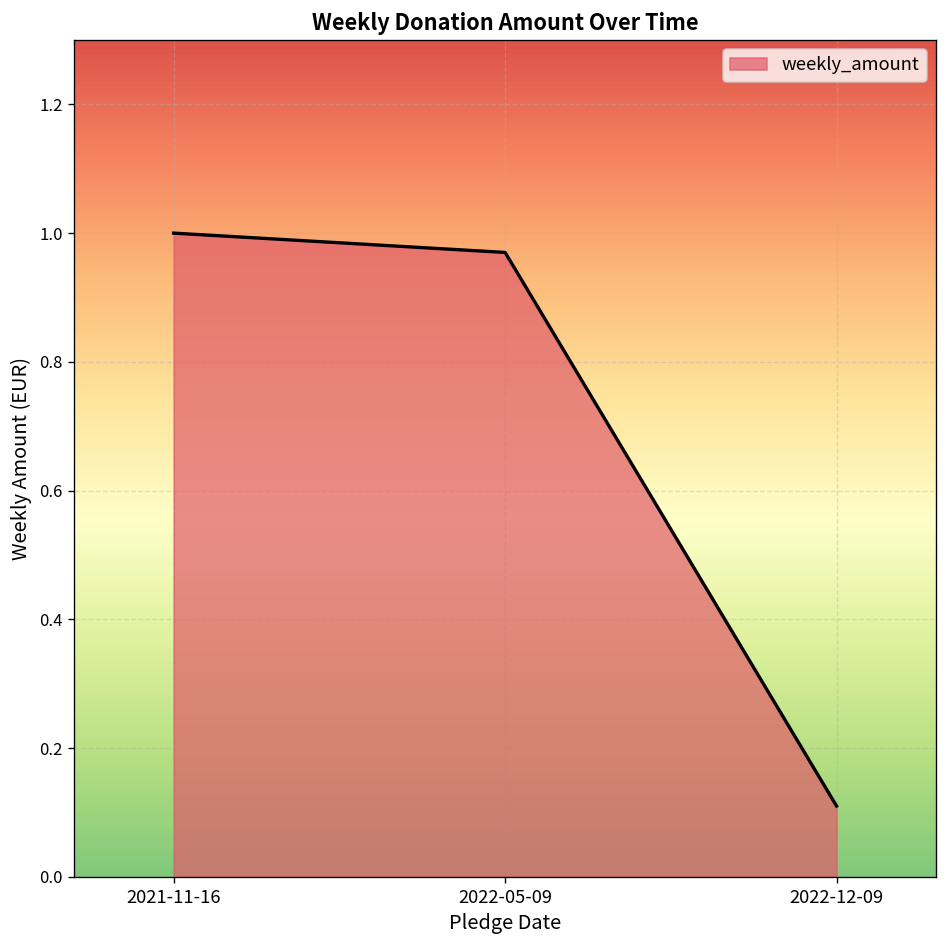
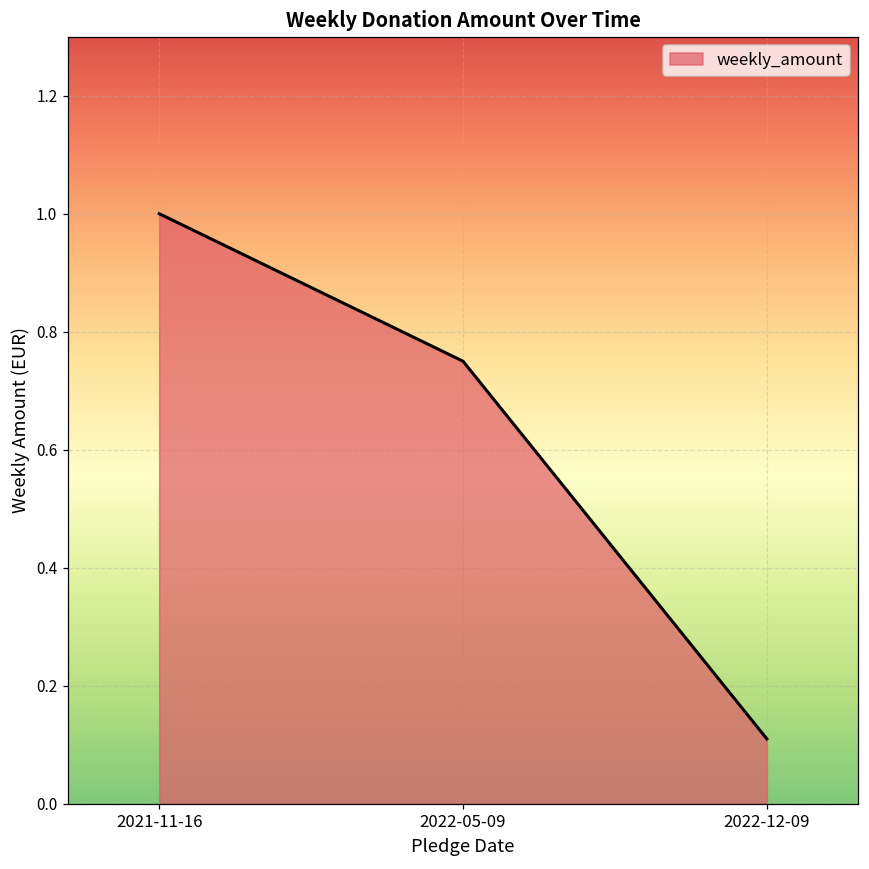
2022-05-09: 0.97 -> 0.75
